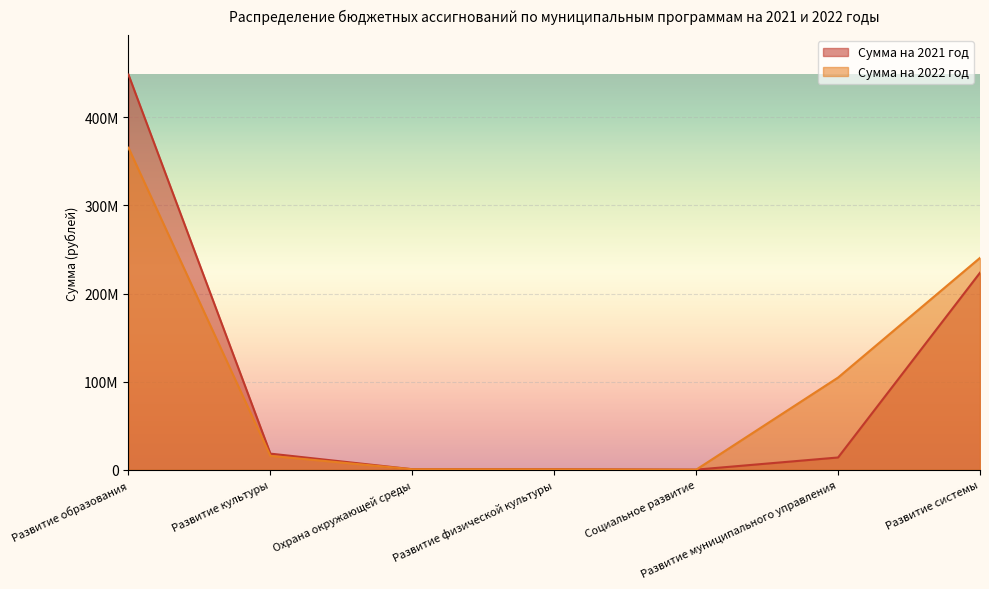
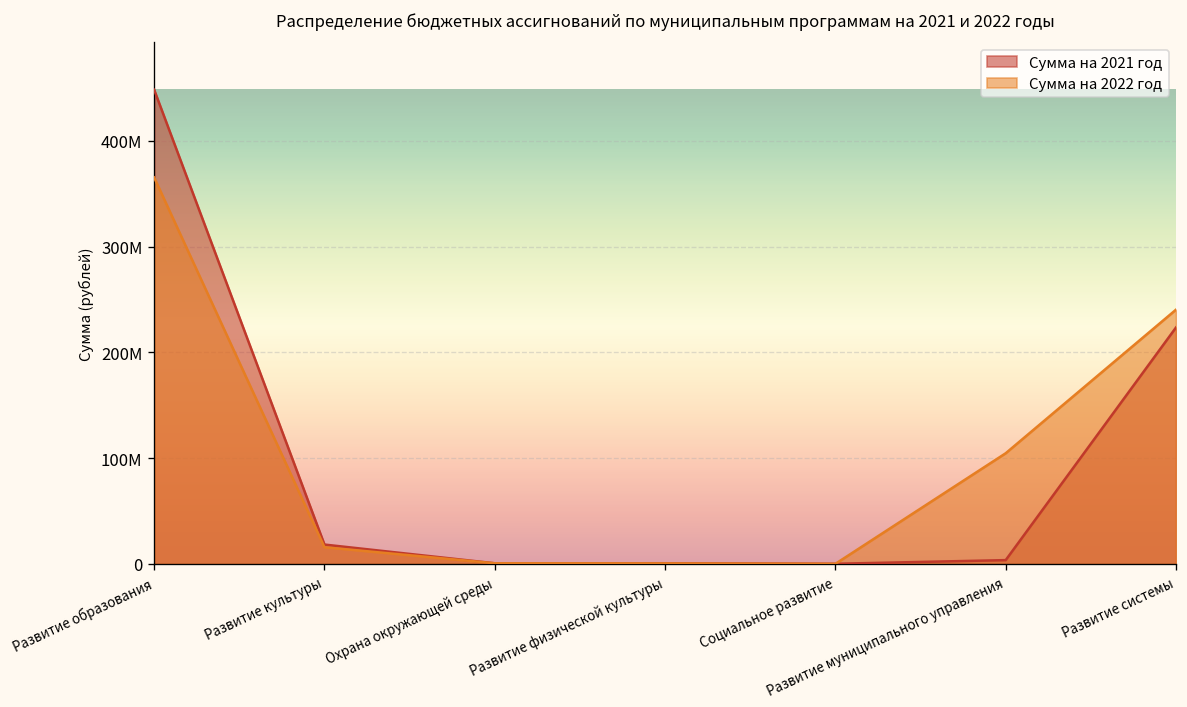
Сумма на 2021 год, Развитие муниципального управления: 10000000 -> 0
